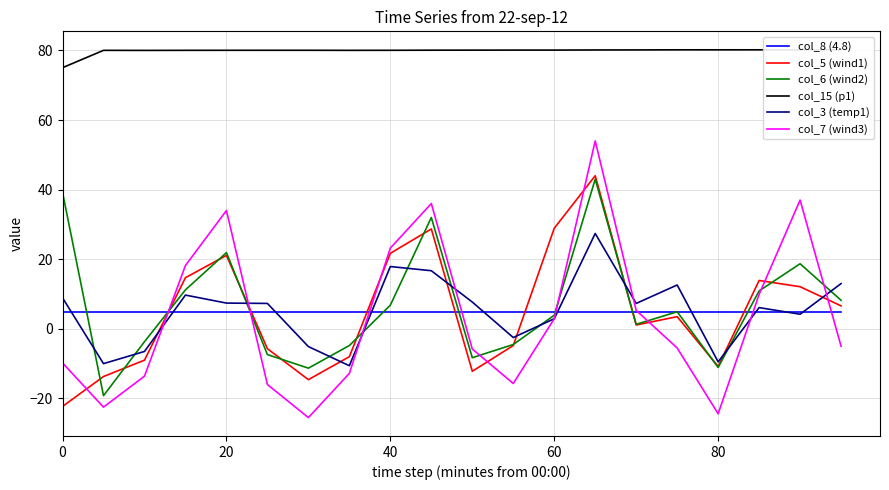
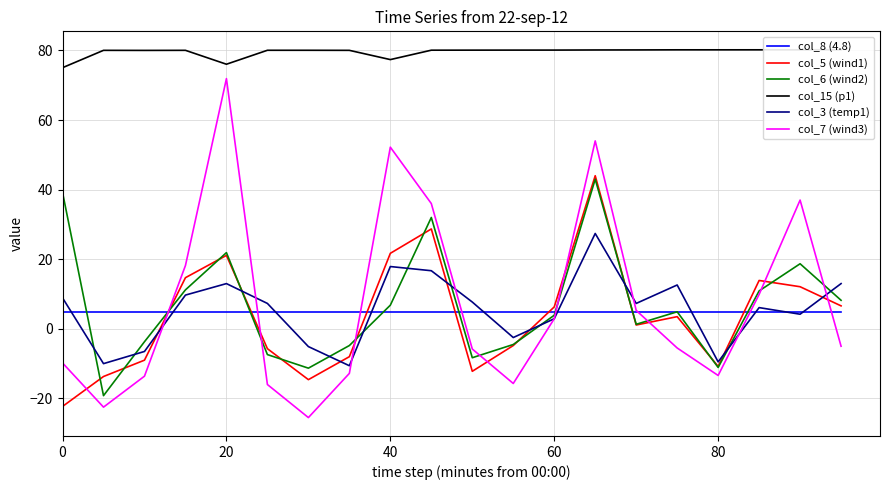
col_15 (p1), 20: 80 -> 76
col_3 (temp1), 20: 7 -> 13
col_7 (wind3), 20: 34 -> 72
col_15 (p1), 40: 80 -> 77
col_7 (wind3), 40: 23 -> 52
col_5 (wind1), 60: 29 -> 6
col_7 (wind3), 80: -24 -> -13
